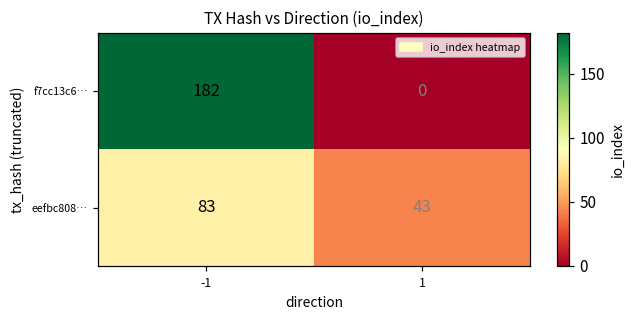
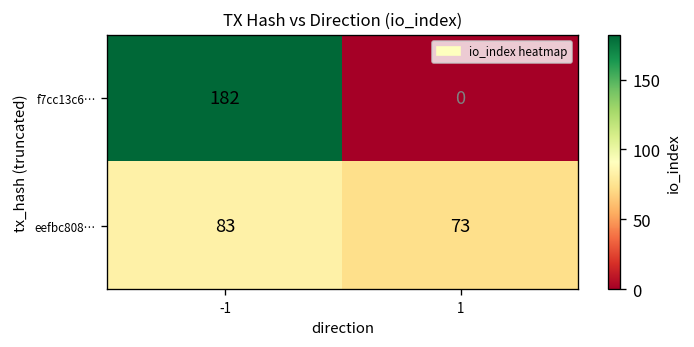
eefbc808…, 1: 43 -> 73
